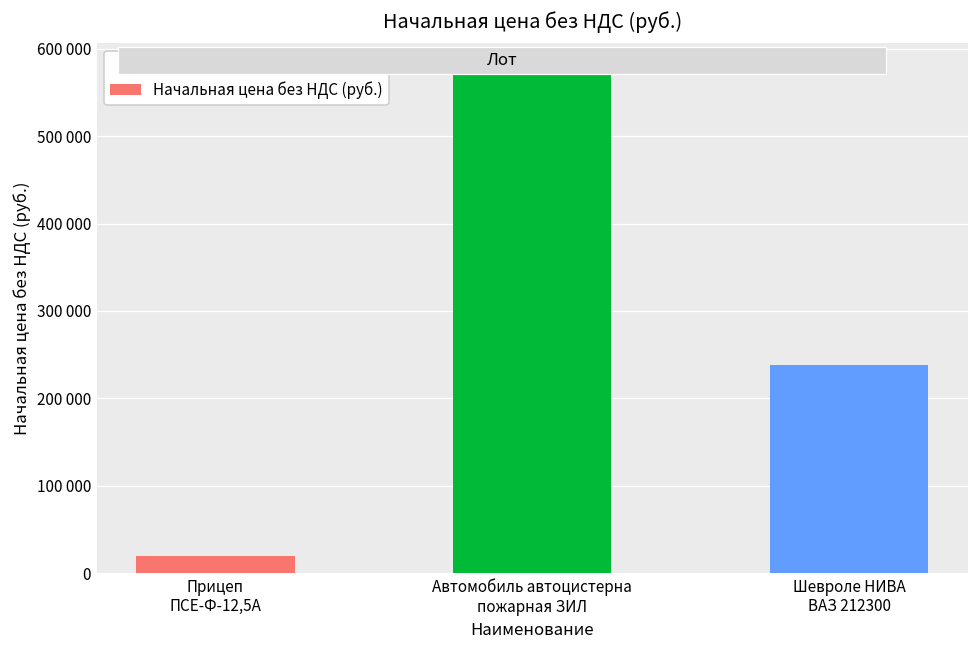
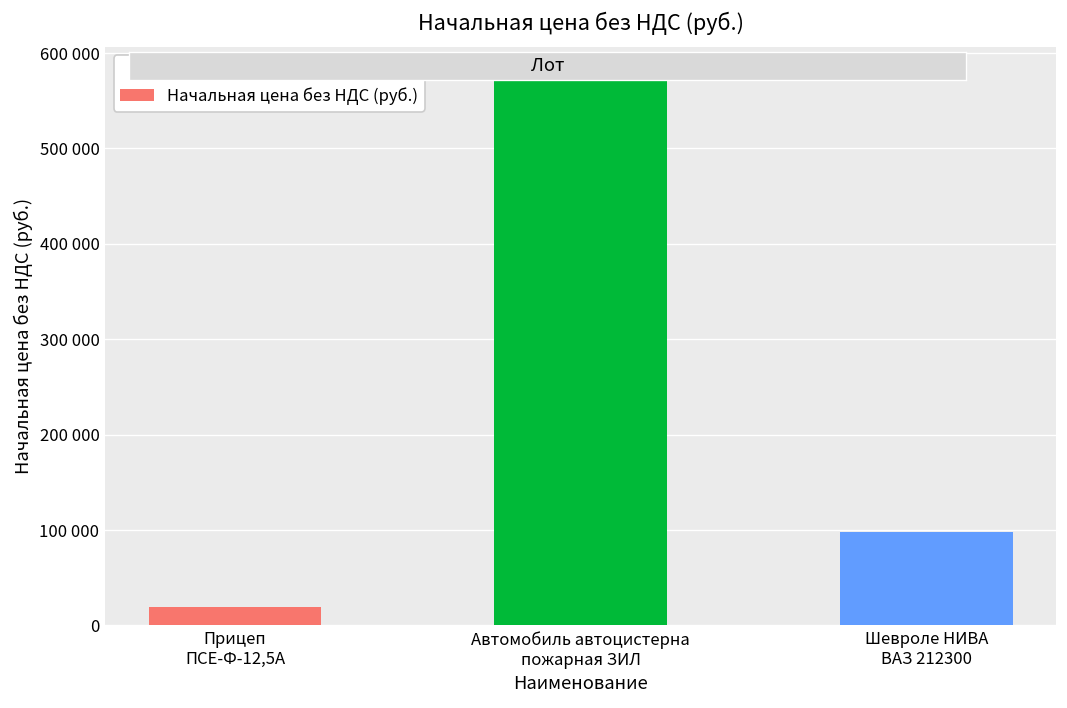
Шевроле НИВА ВАЗ 212300: 240000 -> 100000
